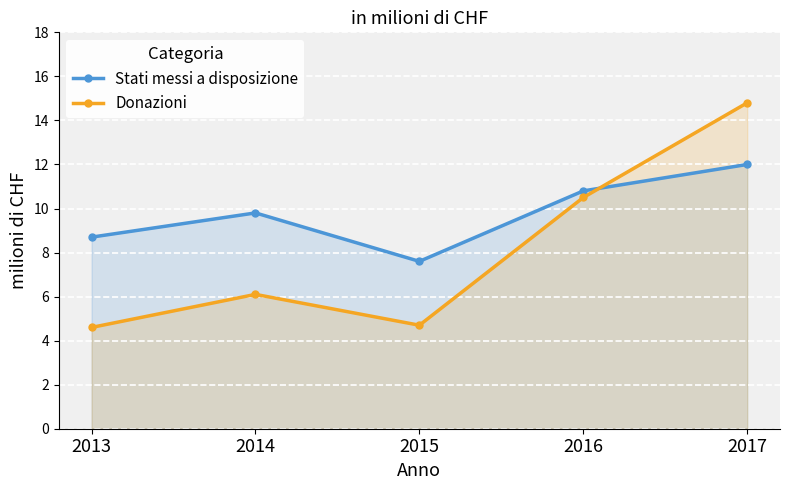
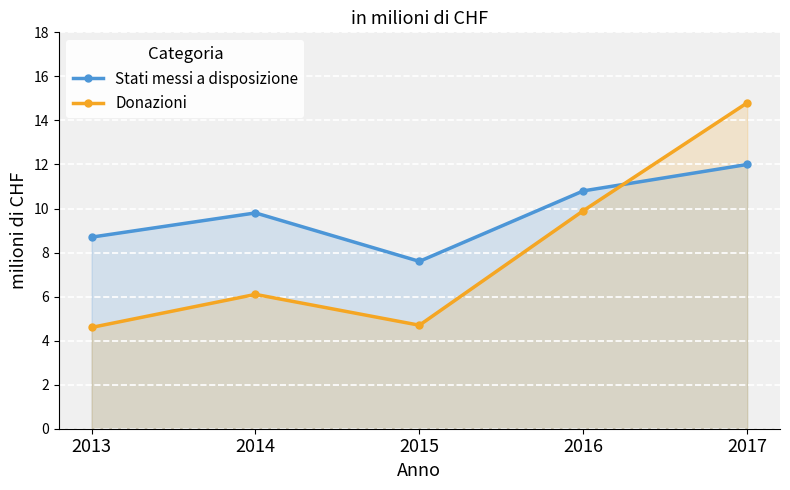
Donazioni, 2016: 10.5 -> 9.9
